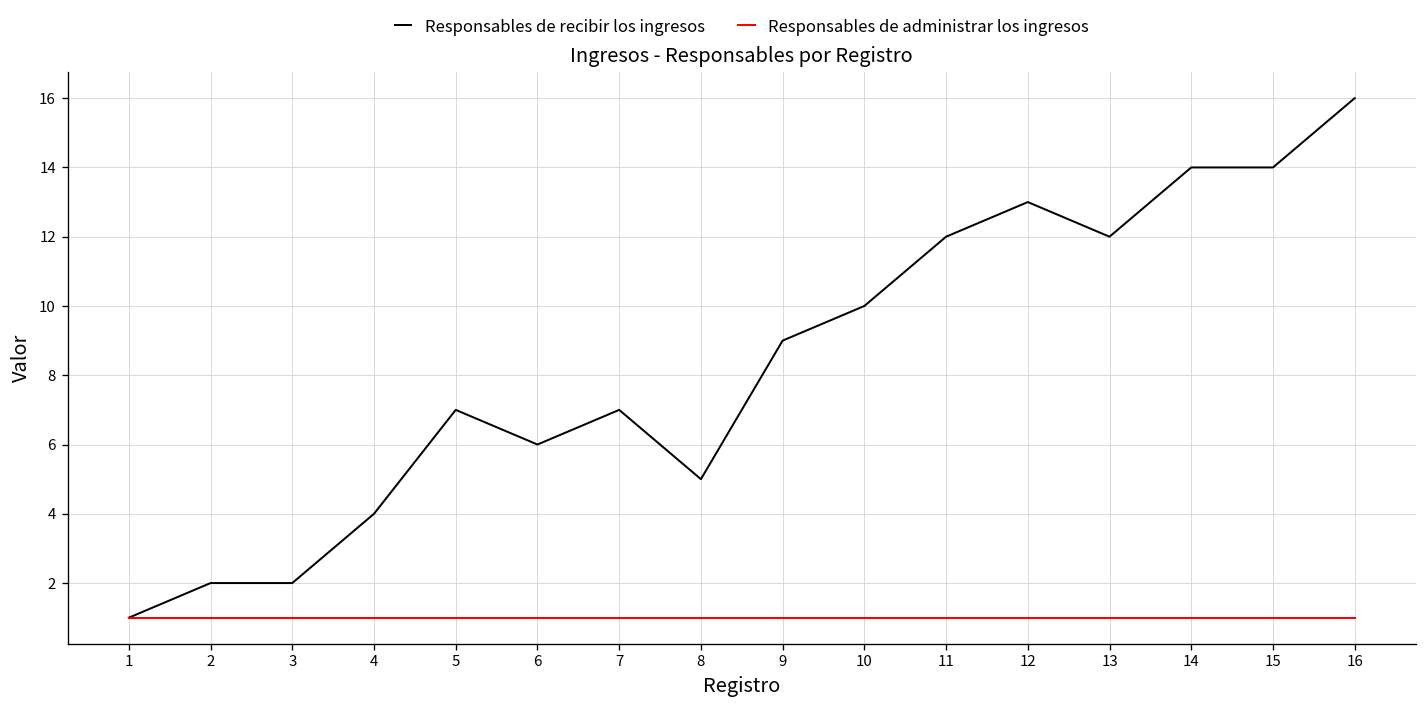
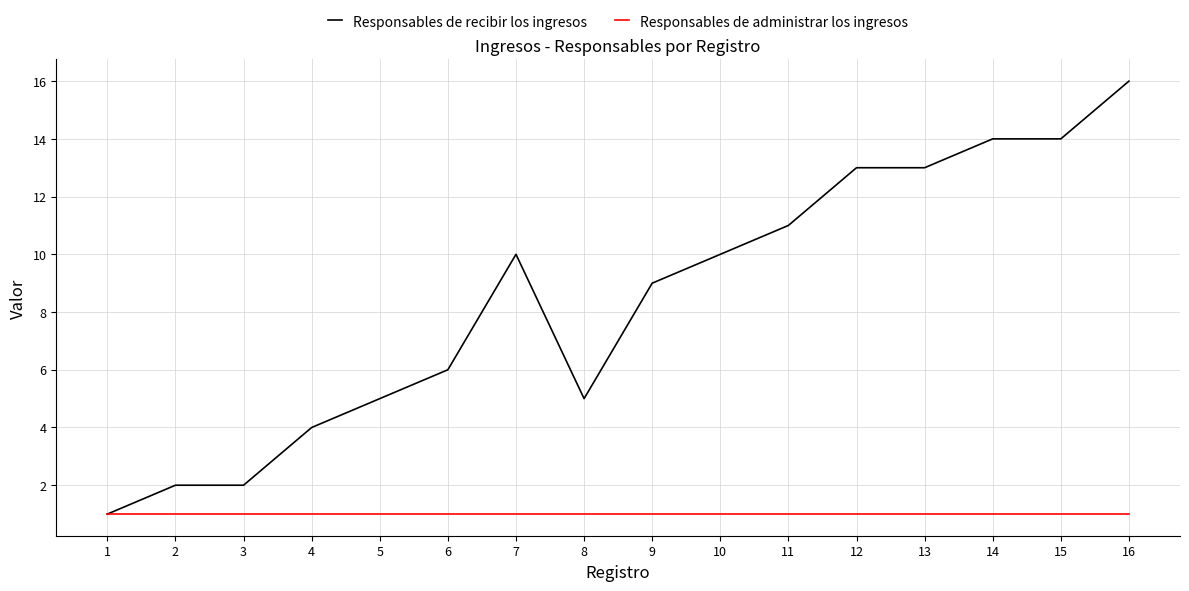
Responsables de recibir los ingresos, 5: 7 -> 5
Responsables de recibir los ingresos, 7: 7 -> 10
Responsables de recibir los ingresos, 11: 12 -> 11
Responsables de recibir los ingresos, 13: 12 -> 13
